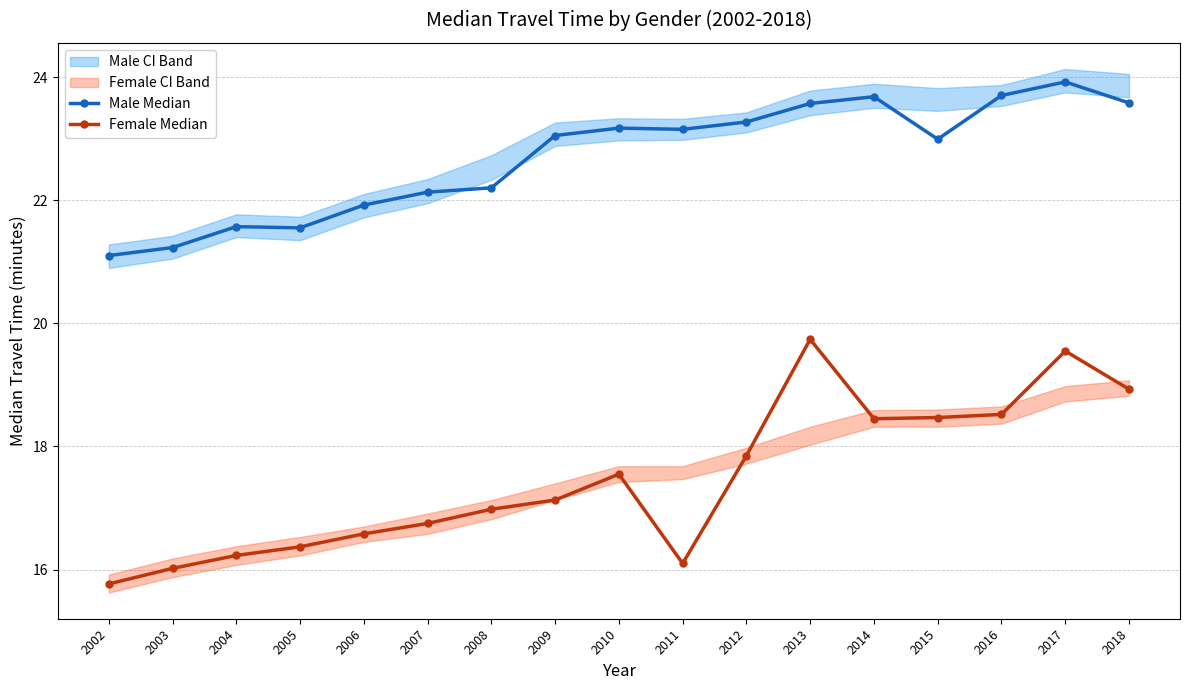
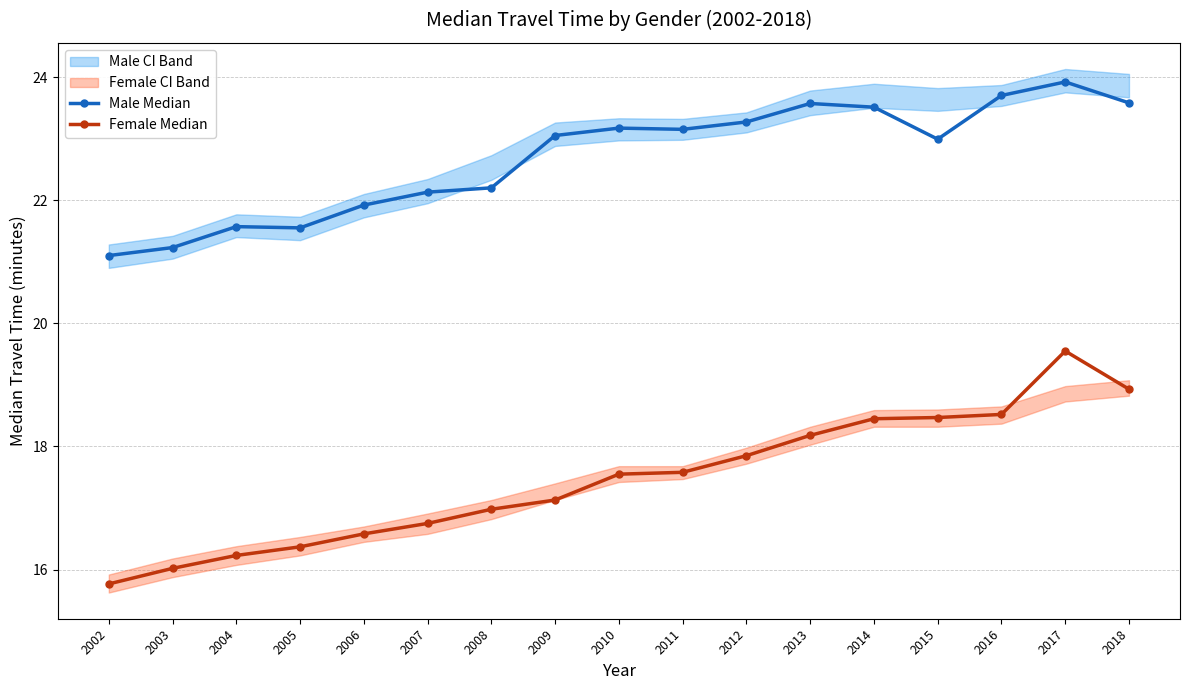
Female Median, 2011: 16.1 -> 17.6
Female Median, 2013: 19.7 -> 18.2
Male Median, 2014: 23.7 -> 23.5
